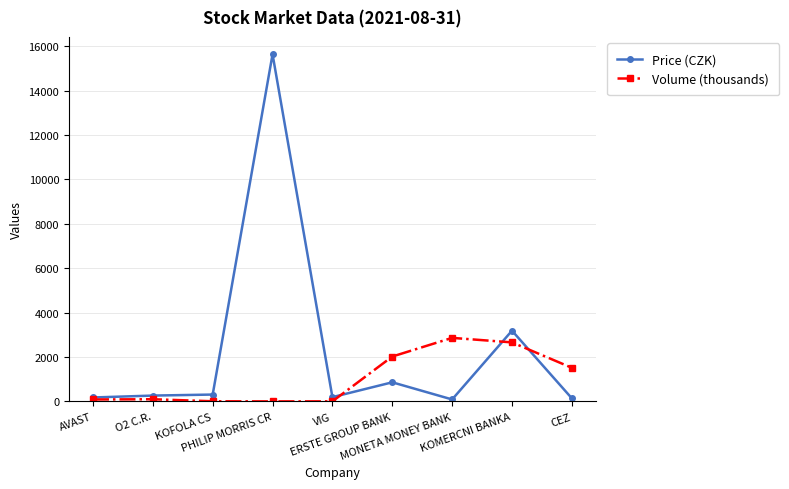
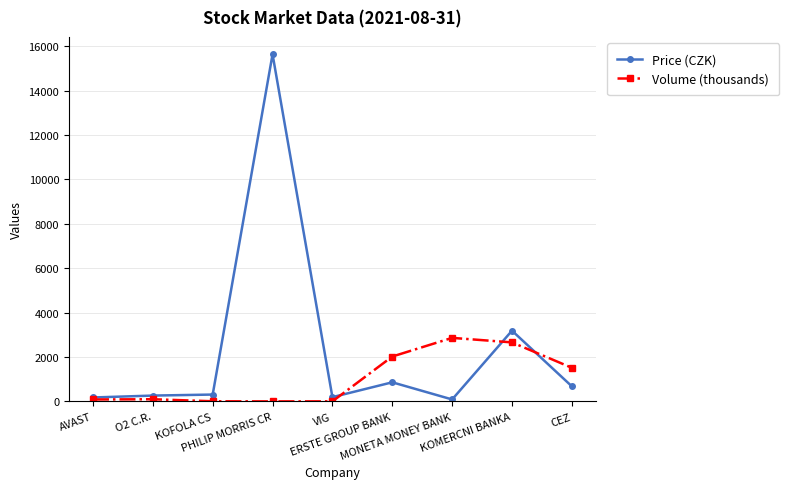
Price (CZK), CEZ: 100 -> 700
